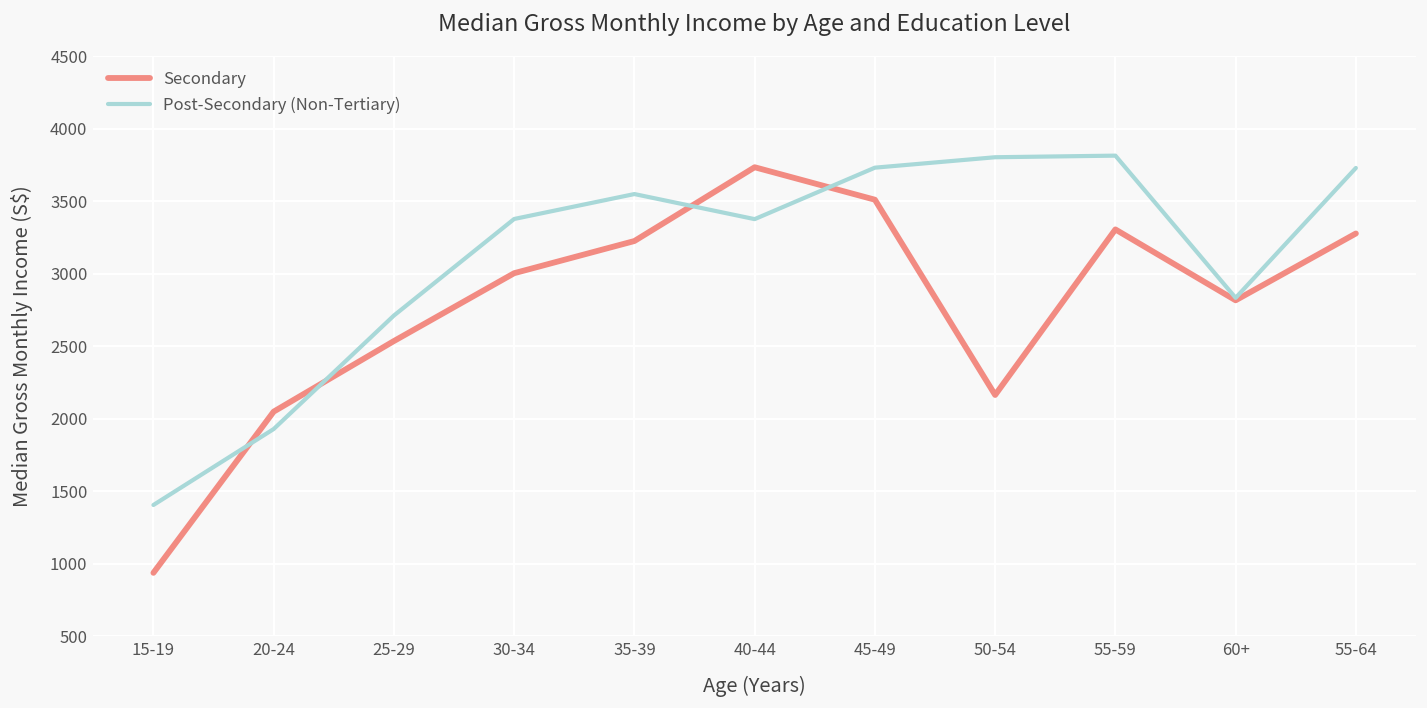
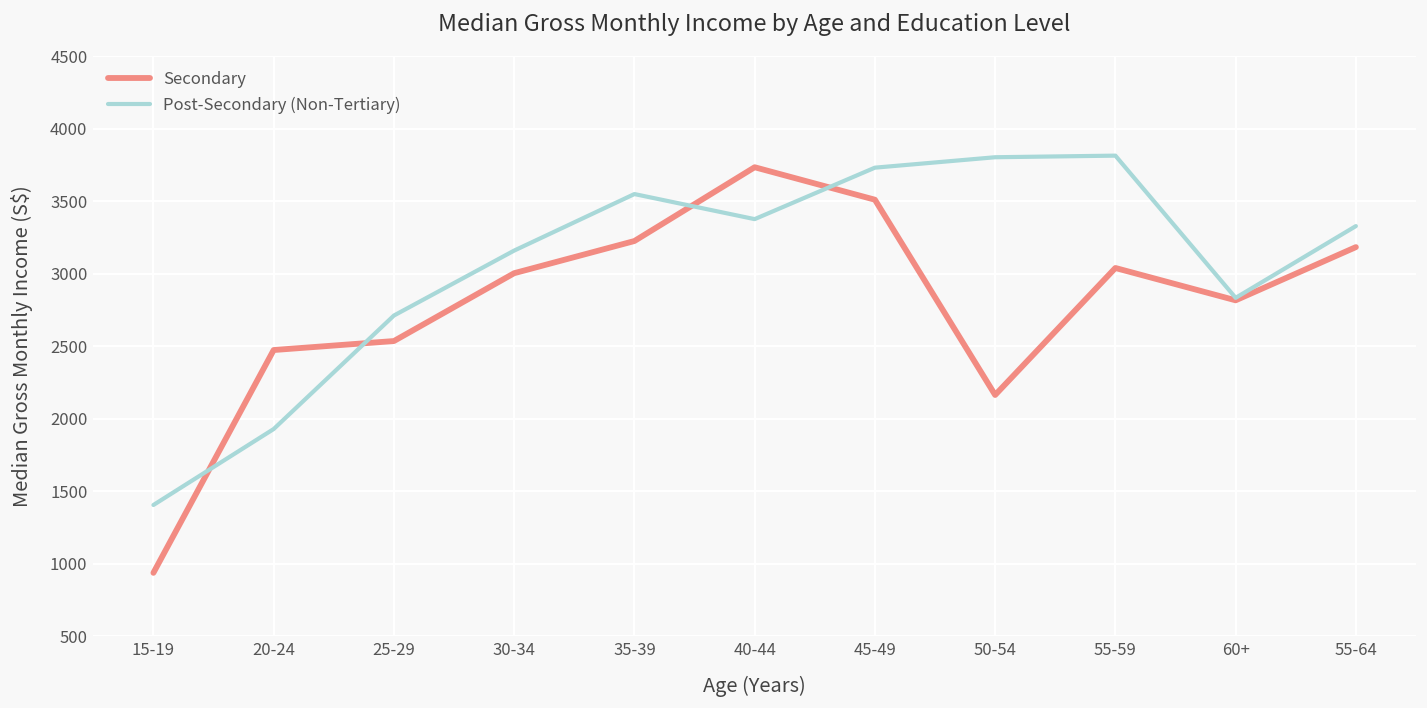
Secondary, 20-24: 2050 -> 2470
Post-Secondary (Non-Tertiary), 30-34: 3380 -> 3160
Secondary, 55-59: 3310 -> 3040
Secondary, 55-64: 3280 -> 3180
Post-Secondary (Non-Tertiary), 55-64: 3730 -> 3330
